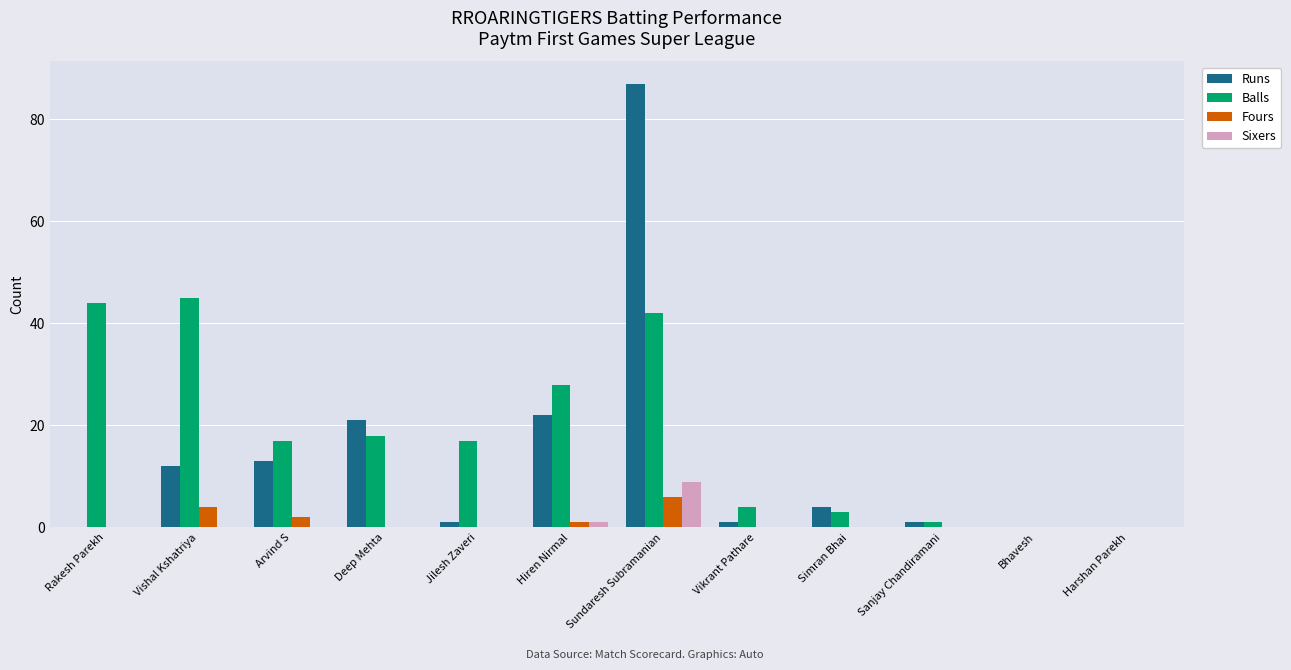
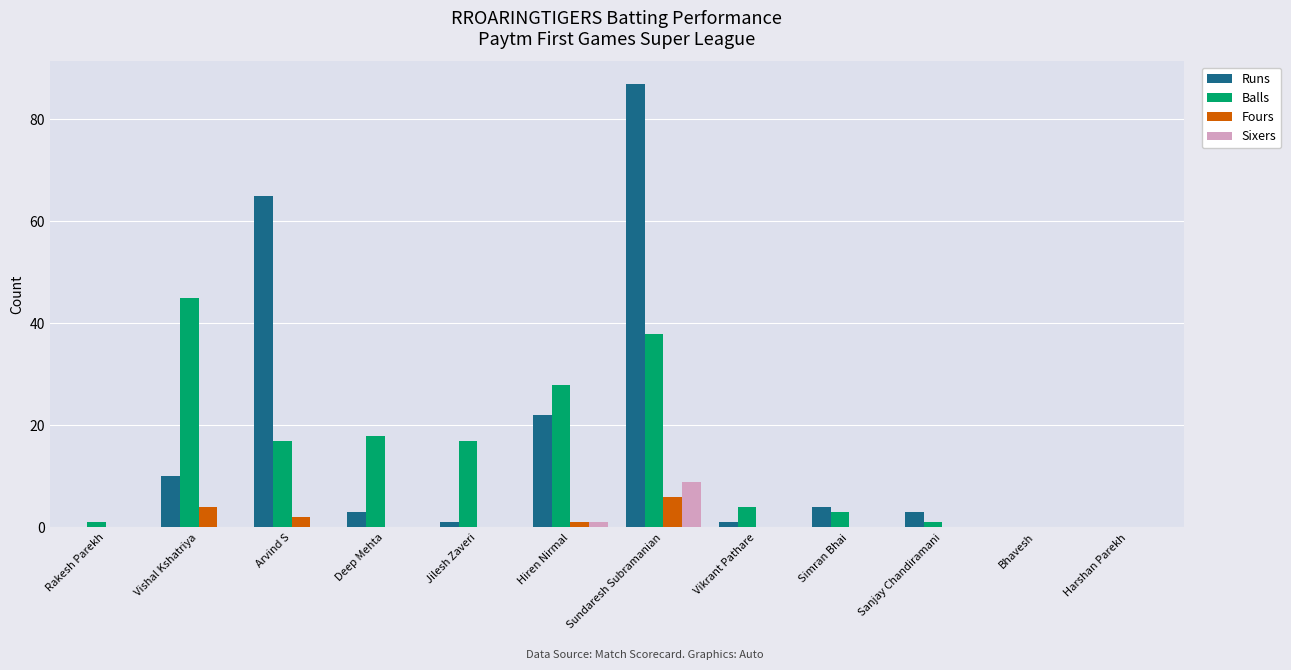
Balls, Rakesh Parekh: 44 -> 1
Runs, Vishal Kshatriya: 12 -> 10
Runs, Arvind S: 13 -> 65
Runs, Deep Mehta: 21 -> 3
Balls, Sundaresh Subramanian: 42 -> 38
Runs, Sanjay Chandiramani: 1 -> 3
